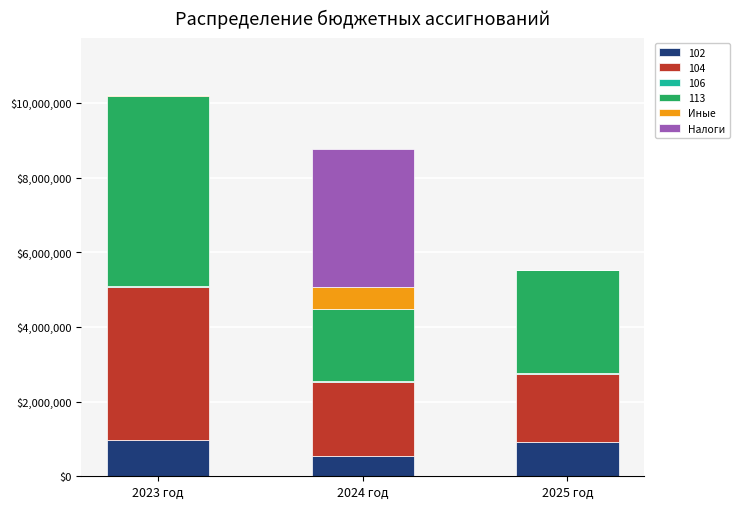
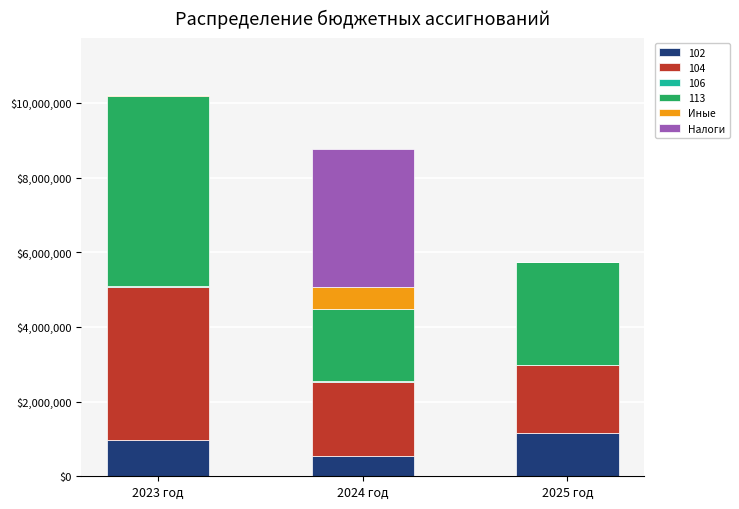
102, 2025 год: $900,000 -> $1,100,000
